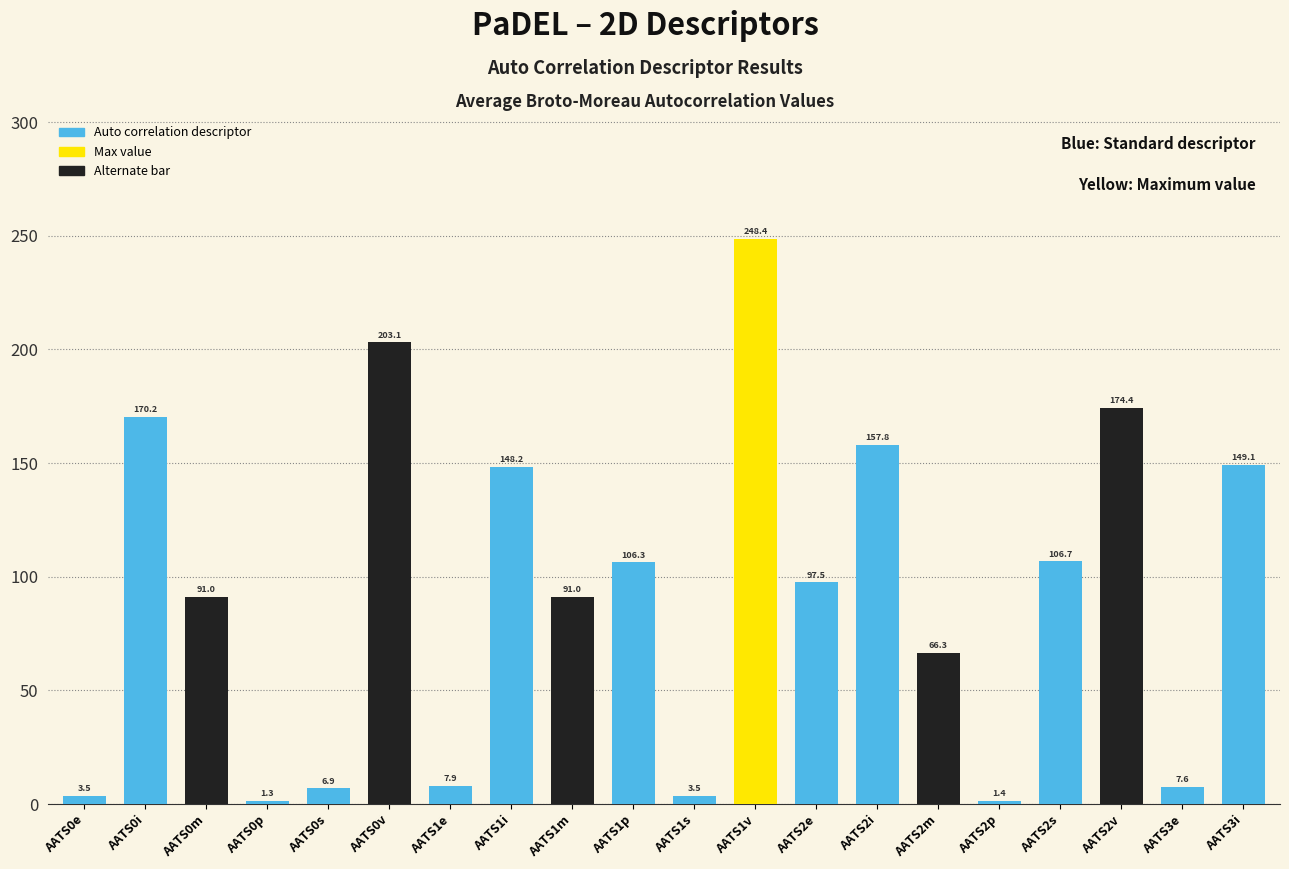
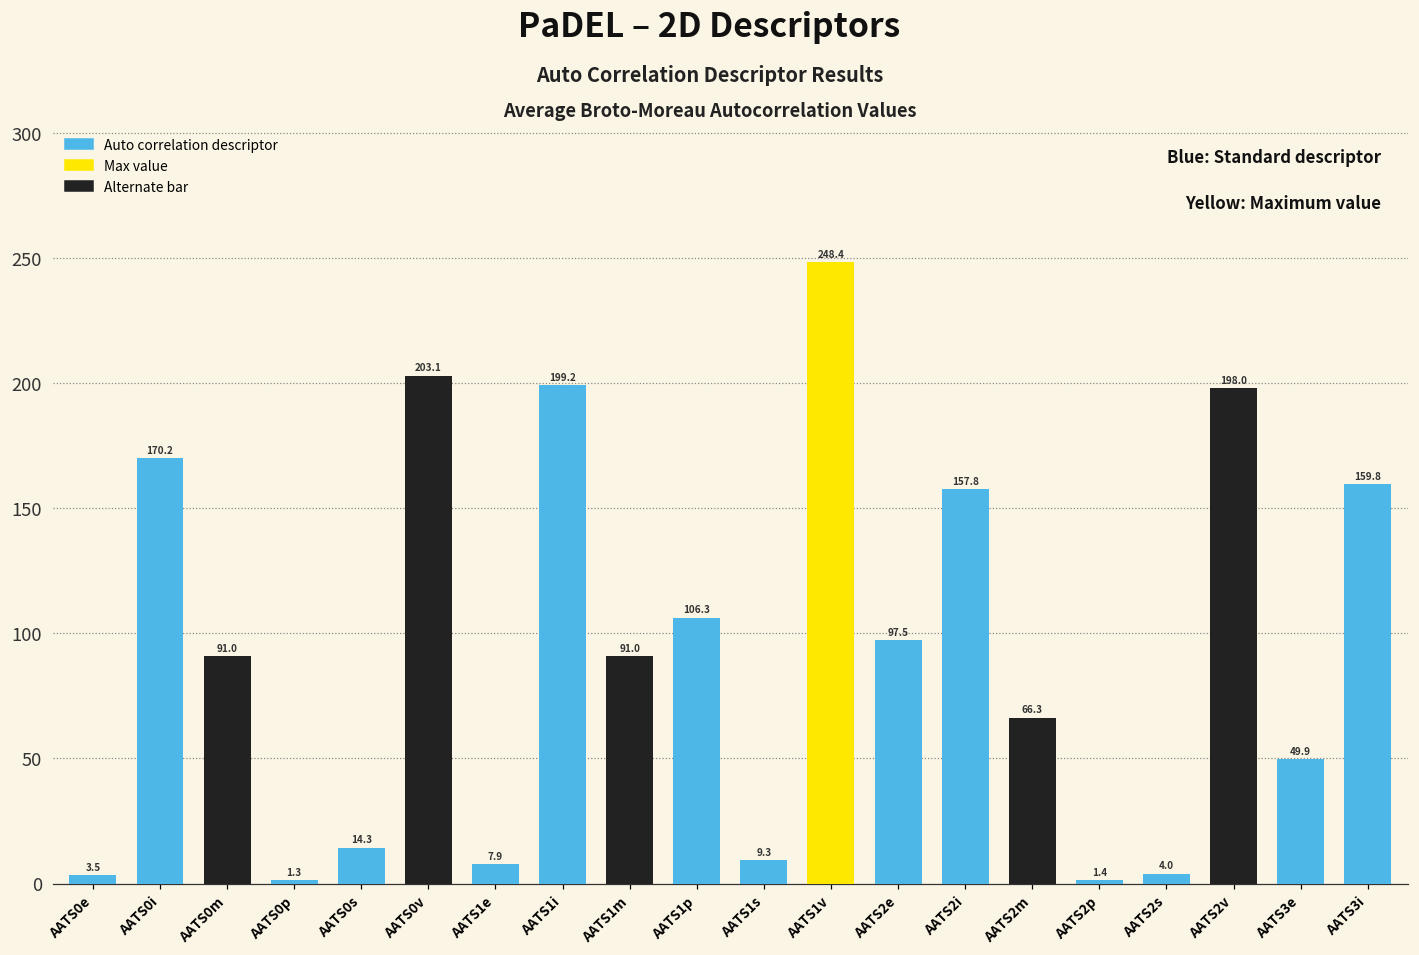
AATS0s: 6.9 -> 14.3
AATS1i: 148.2 -> 199.2
AATS1s: 3.5 -> 9.3
AATS2s: 106.7 -> 4.0
AATS2v: 174.4 -> 198.0
AATS3e: 7.6 -> 49.9
AATS3i: 149.1 -> 159.8
